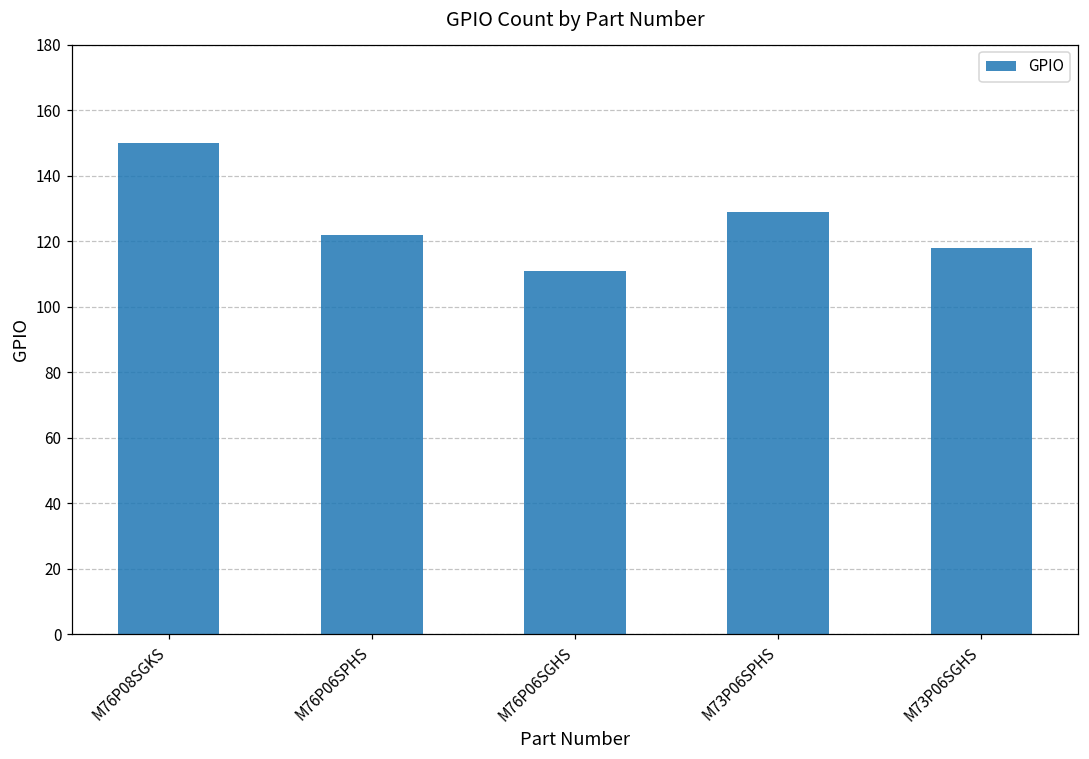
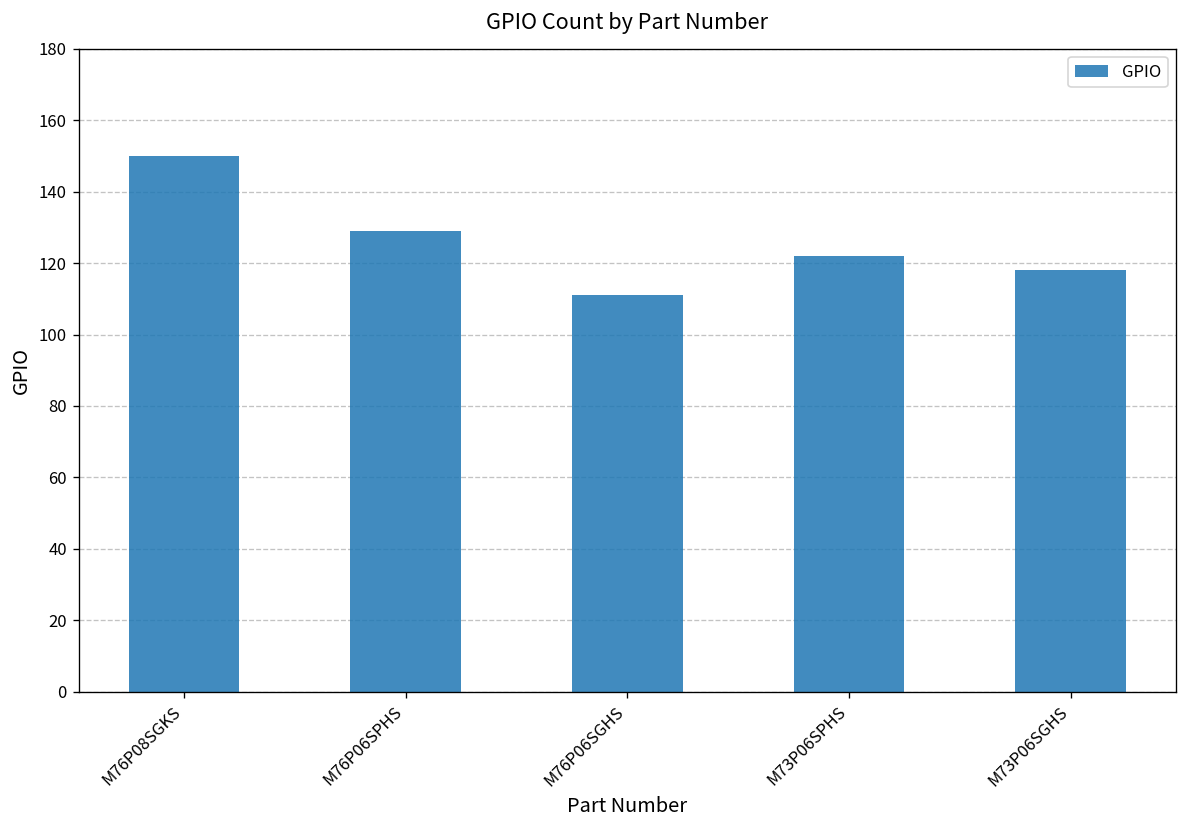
M76P06SPHS: 122 -> 129
M73P06SPHS: 129 -> 122
